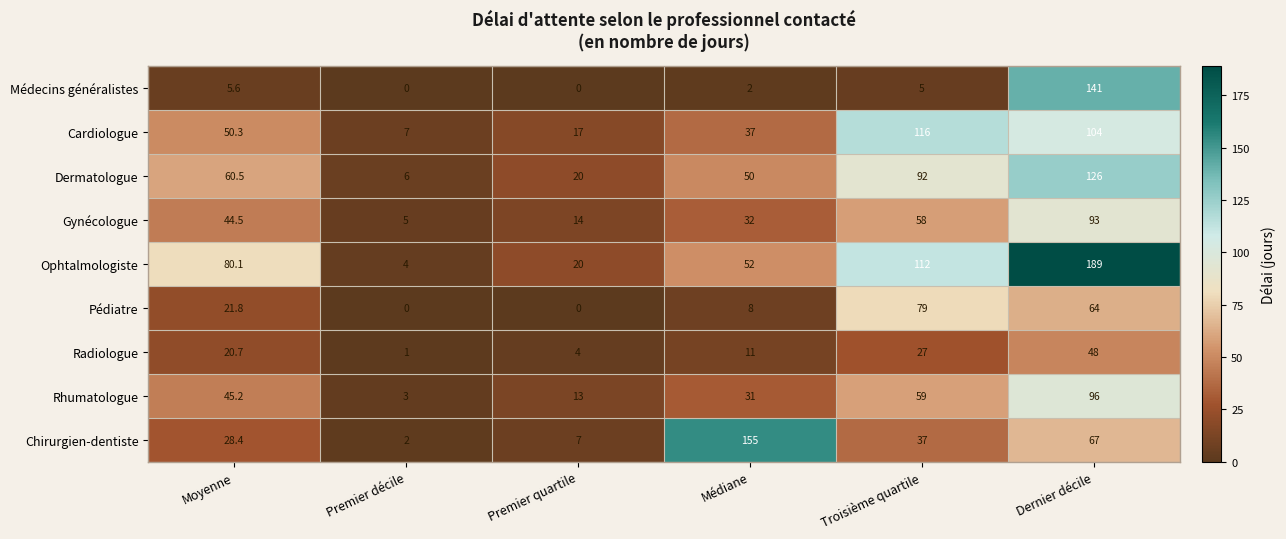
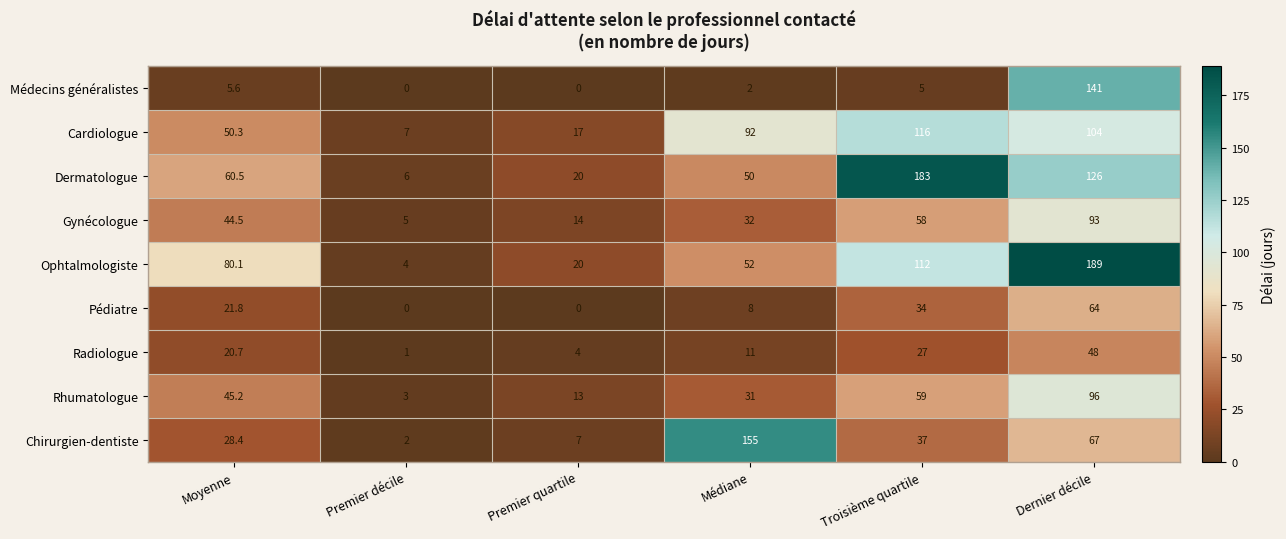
Cardiologue, Médiane: 37 -> 92
Dermatologue, Troisième quartile: 92 -> 183
Pédiatre, Troisième quartile: 79 -> 34
